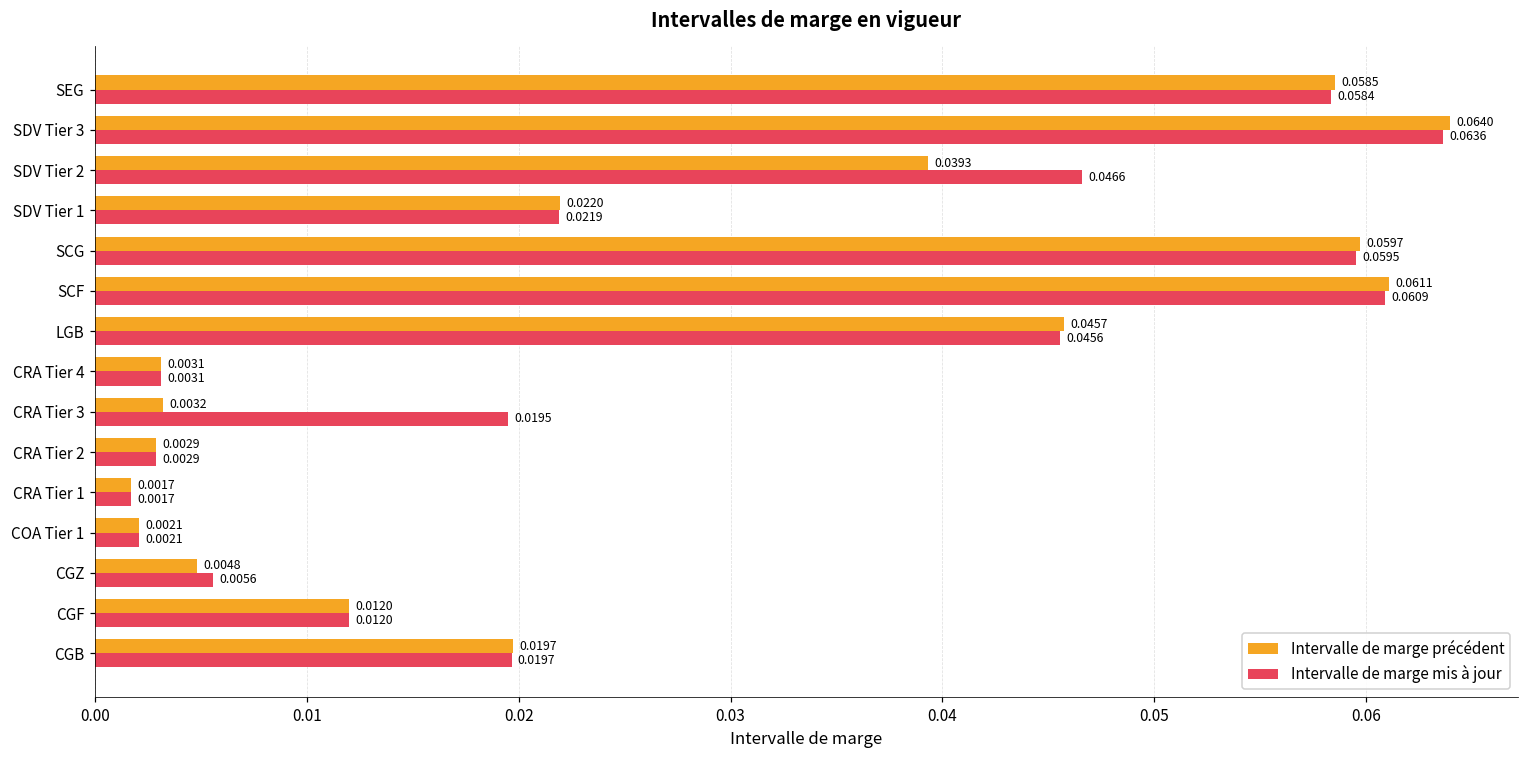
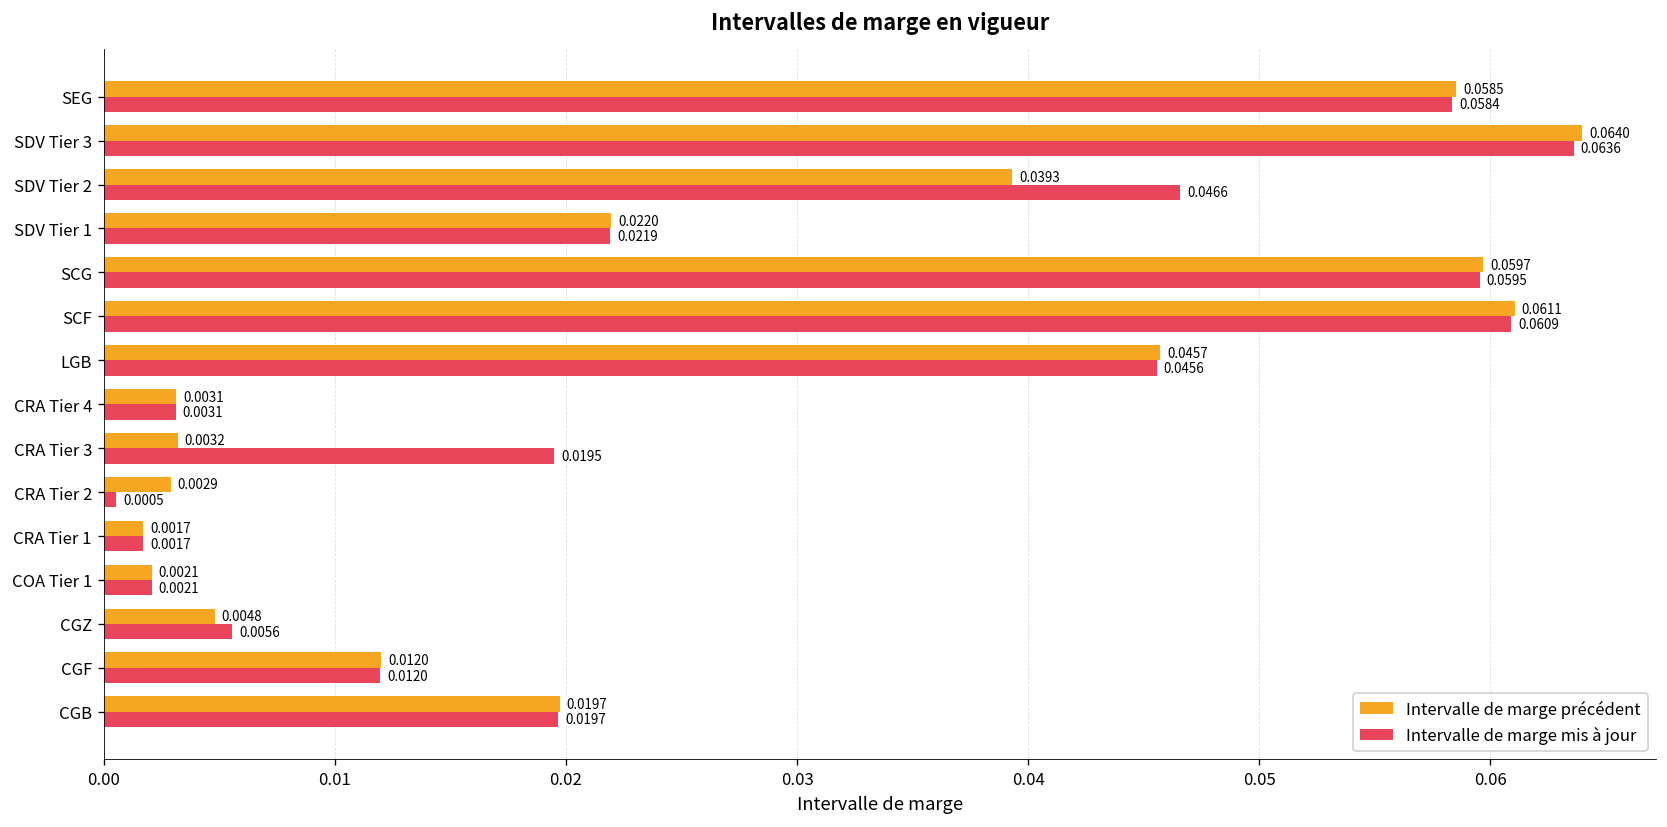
Intervalle de marge mis à jour, CRA Tier 2: 0.0029 -> 0.0005
